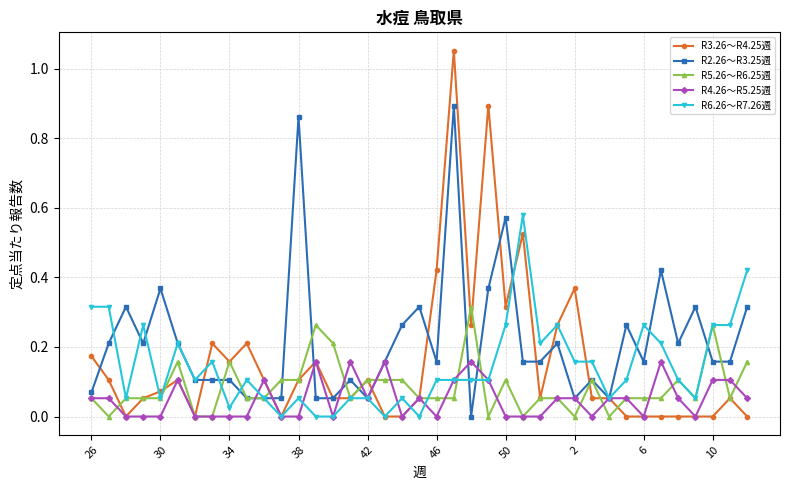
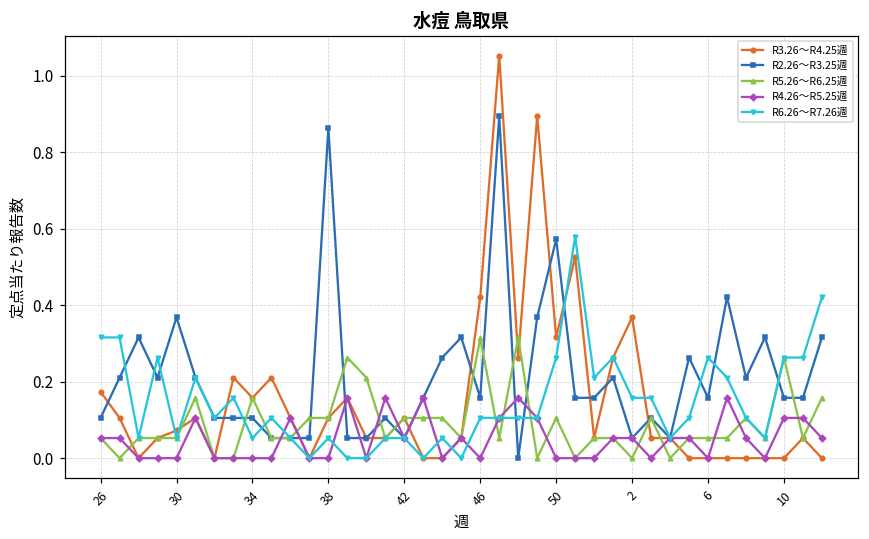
R2.26〜R3.25週, 26: 0.07 -> 0.11
R6.26〜R7.26週, 34: 0.03 -> 0.05
R5.26〜R6.25週, 46: 0.05 -> 0.31
